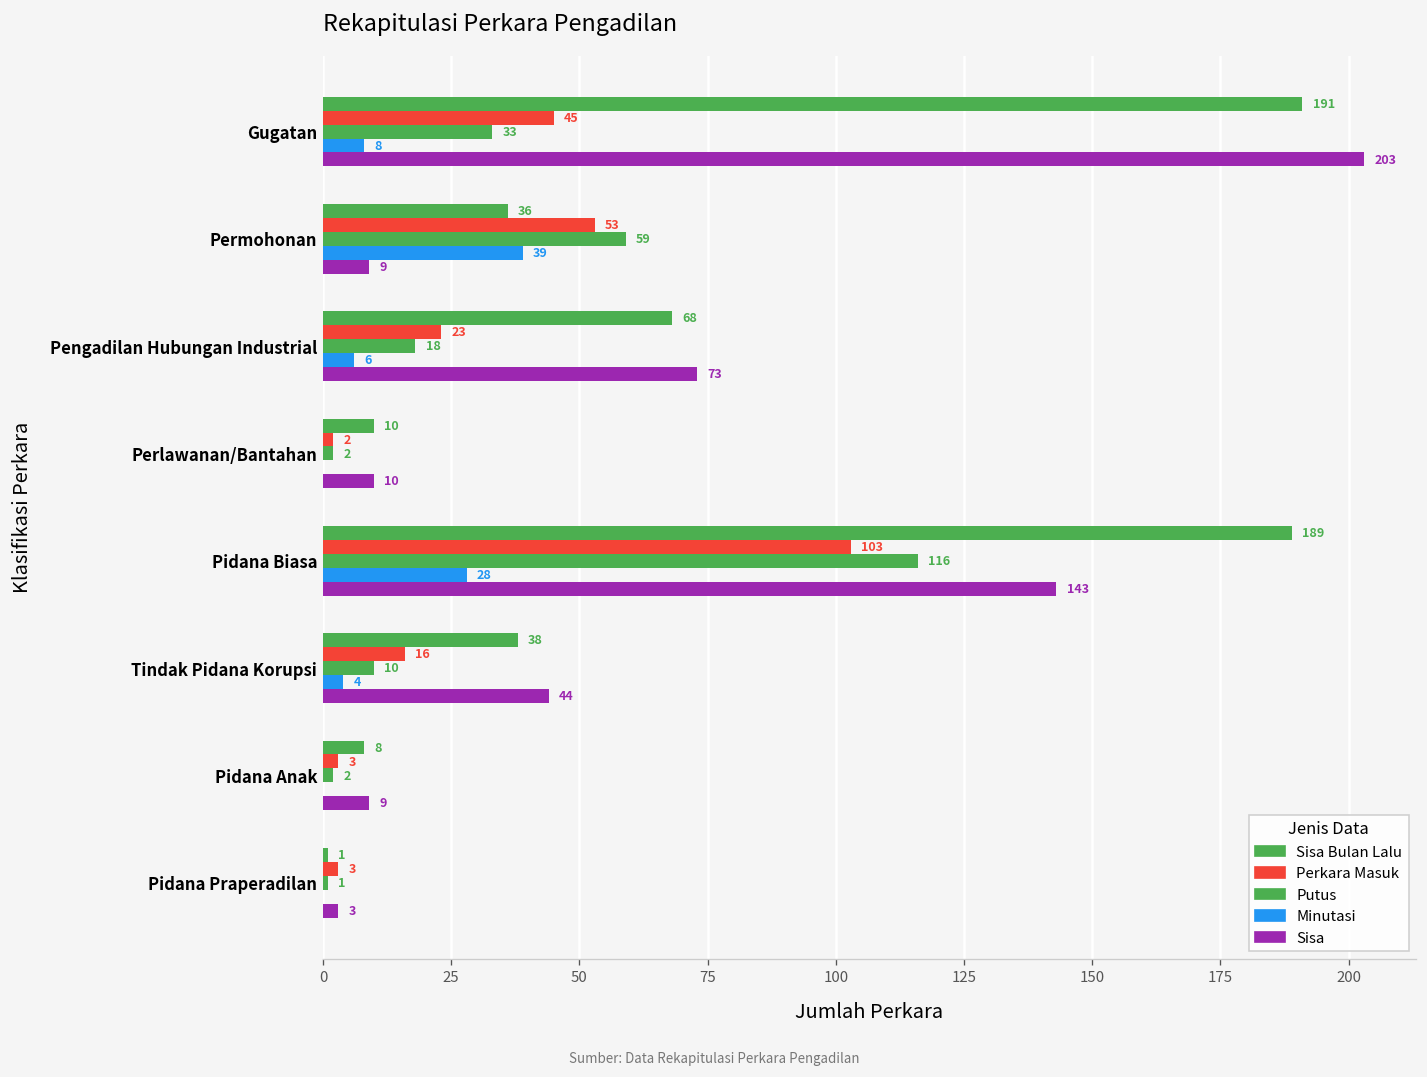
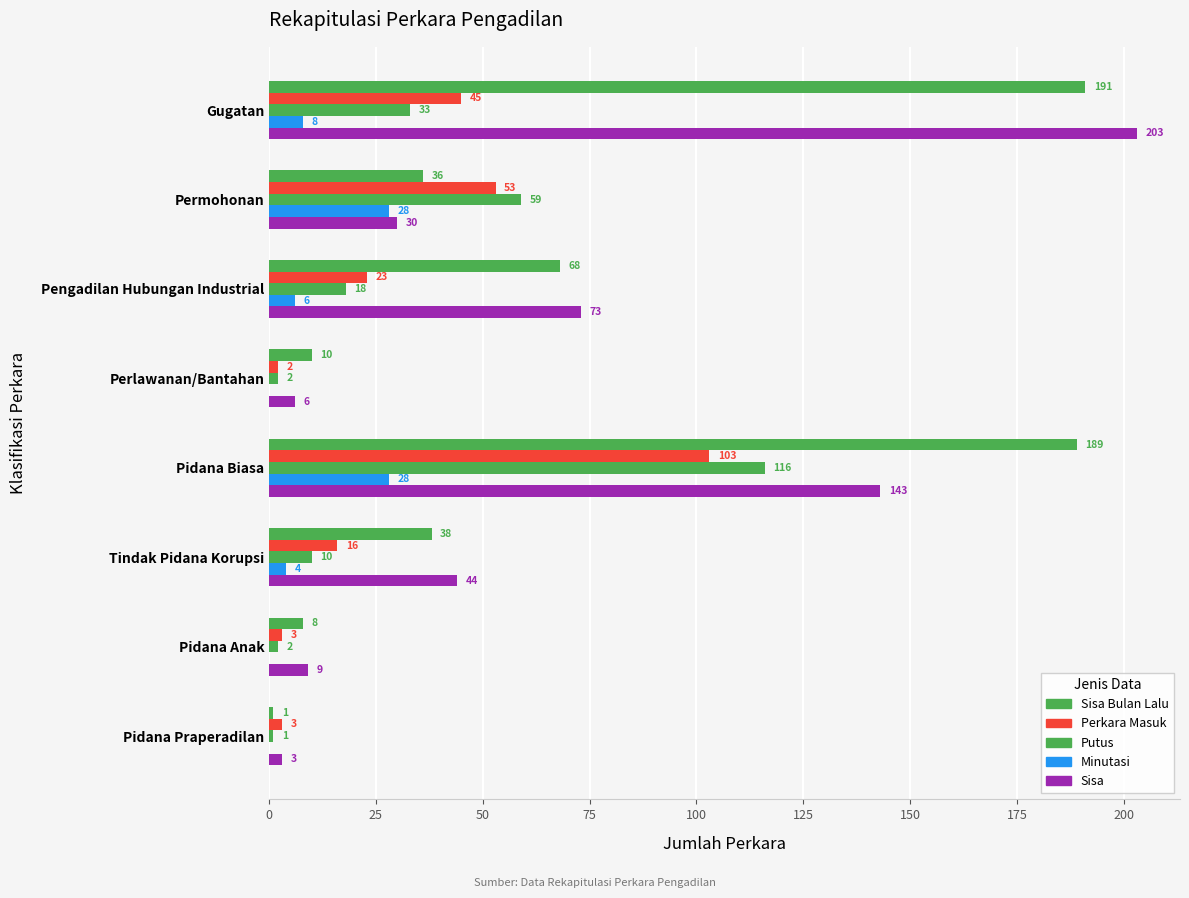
Minutasi, Permohonan: 39 -> 28
Sisa, Permohonan: 9 -> 30
Sisa, Perlawanan/Bantahan: 10 -> 6
